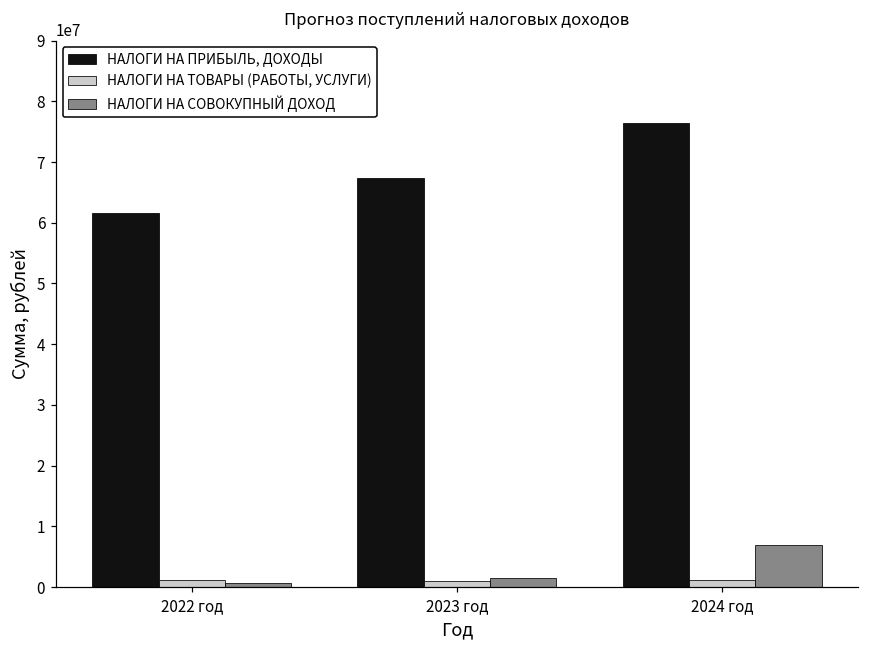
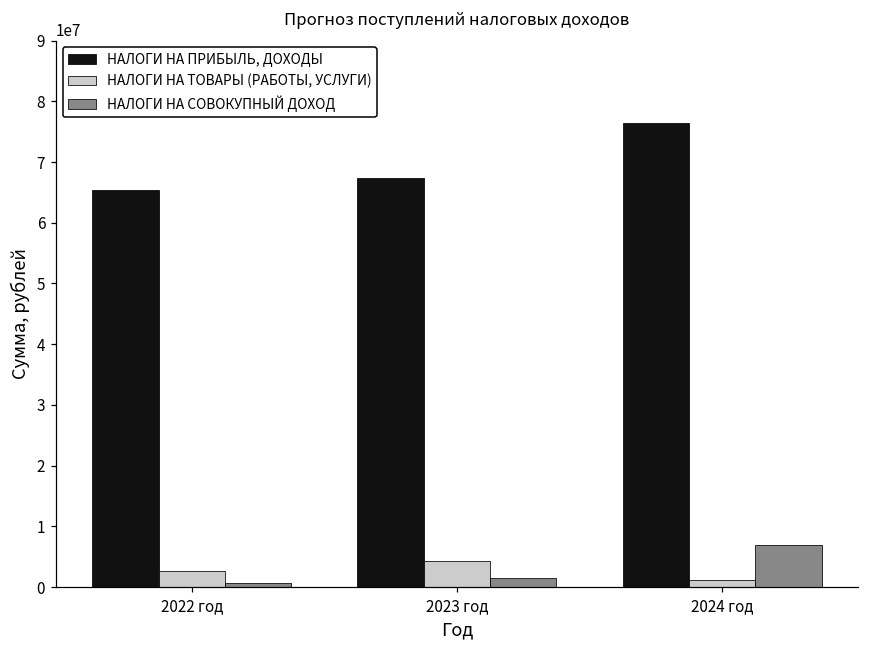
НАЛОГИ НА ПРИБЫЛЬ, ДОХОДЫ, 2022 год: 62000000 -> 65000000
НАЛОГИ НА ТОВАРЫ (РАБОТЫ, УСЛУГИ), 2022 год: 1000000 -> 3000000
НАЛОГИ НА ТОВАРЫ (РАБОТЫ, УСЛУГИ), 2023 год: 1000000 -> 4000000
